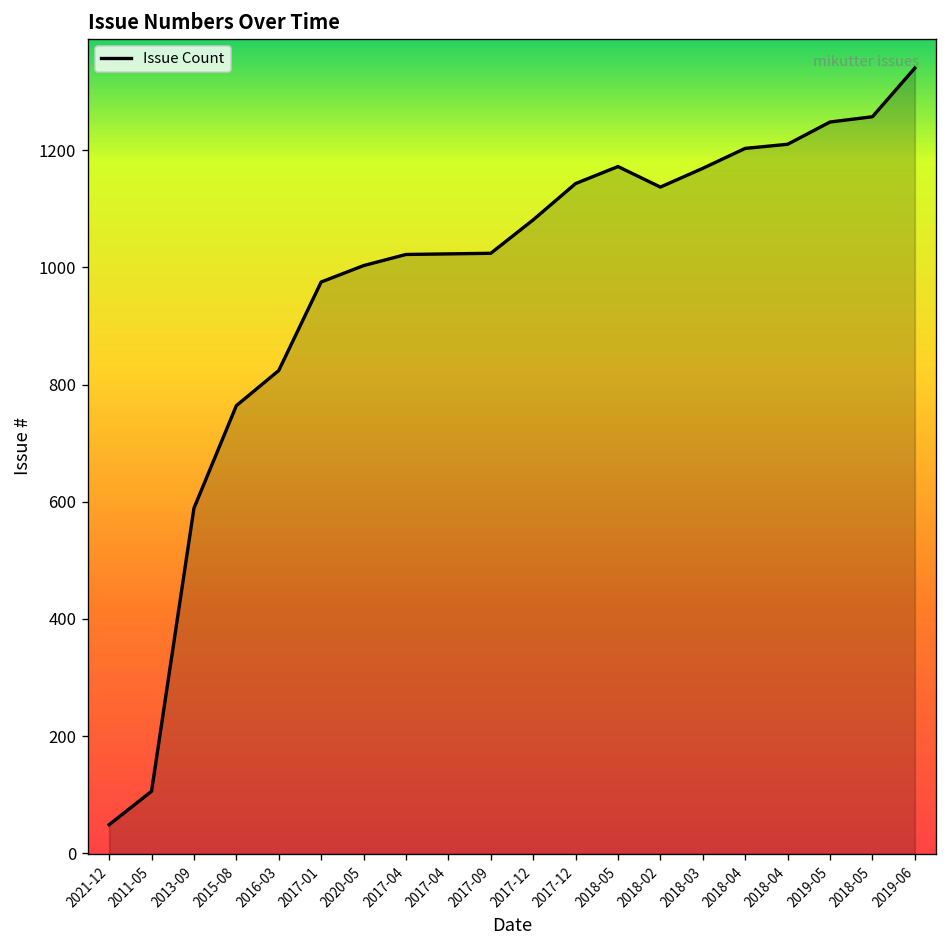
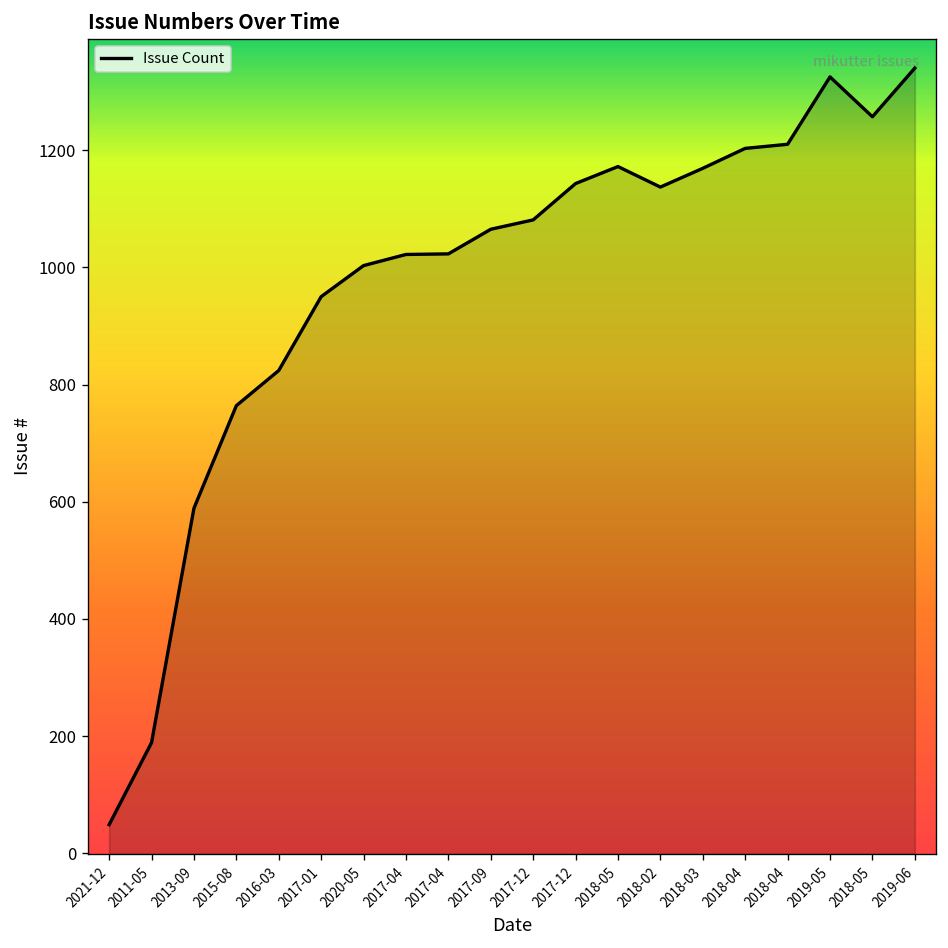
2011-05: 110 -> 190
2017-01: 980 -> 950
2017-09: 1020 -> 1070
2019-05: 1250 -> 1330
